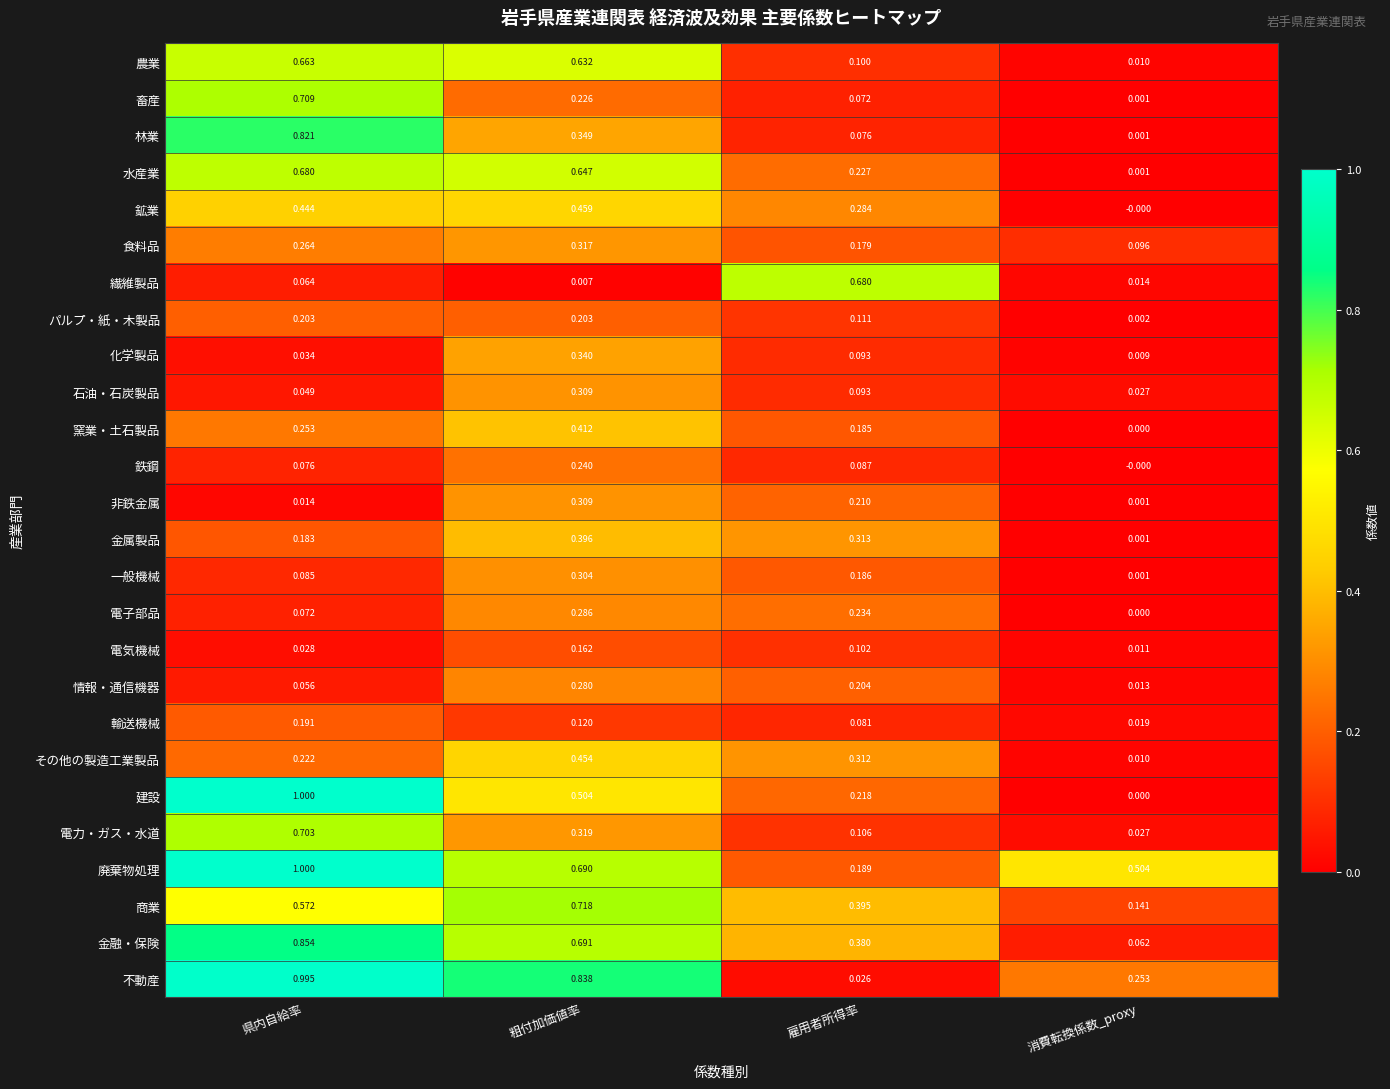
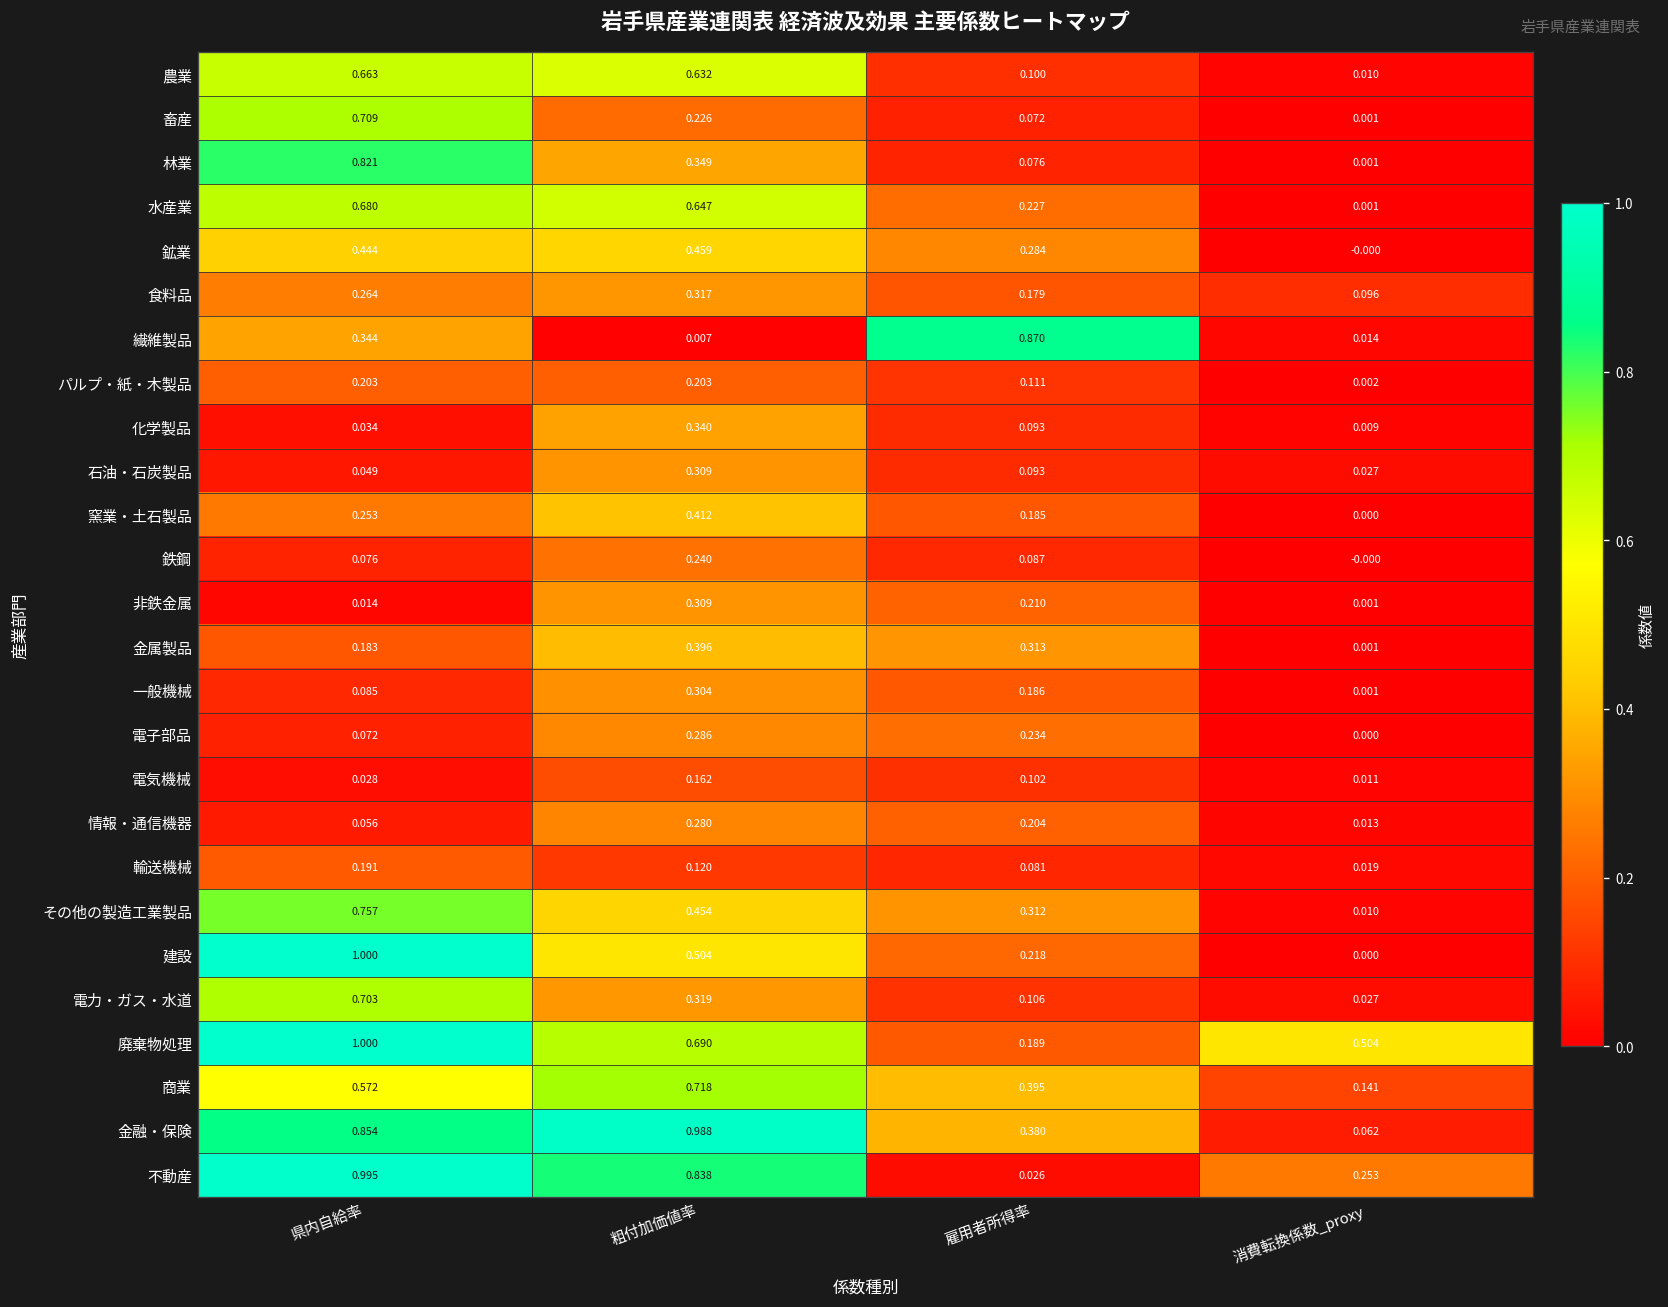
繊維製品, 県内自給率: 0.064 -> 0.344
繊維製品, 雇用者所得率: 0.680 -> 0.870
その他の製造工業製品, 県内自給率: 0.222 -> 0.757
金融・保険, 粗付加価値率: 0.691 -> 0.988
